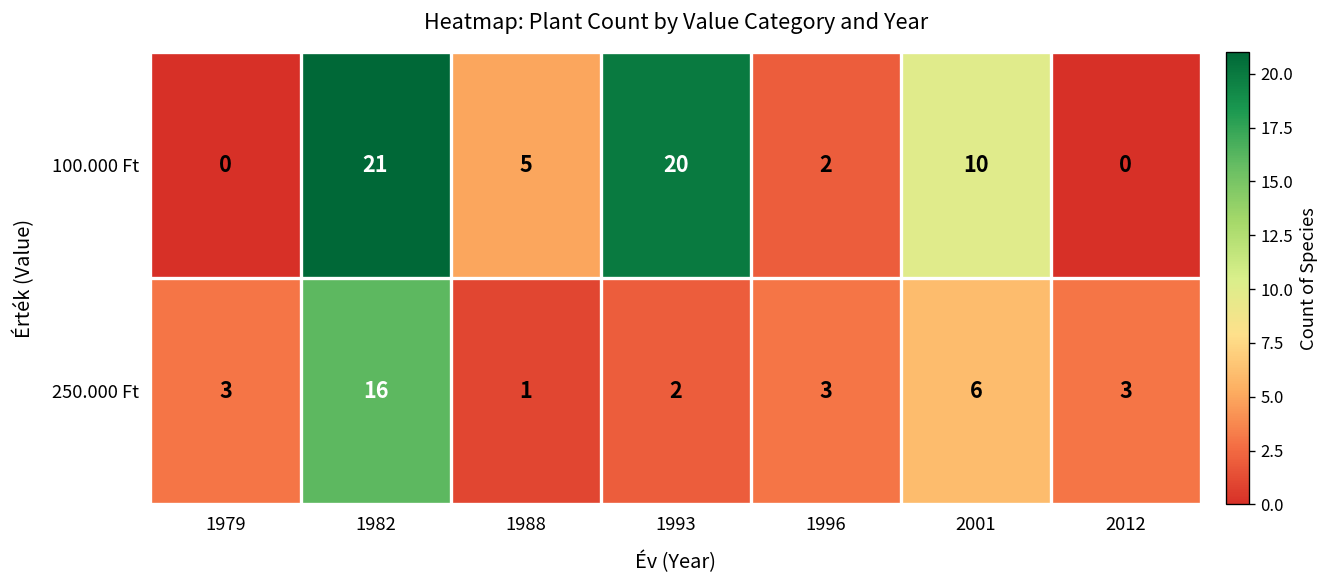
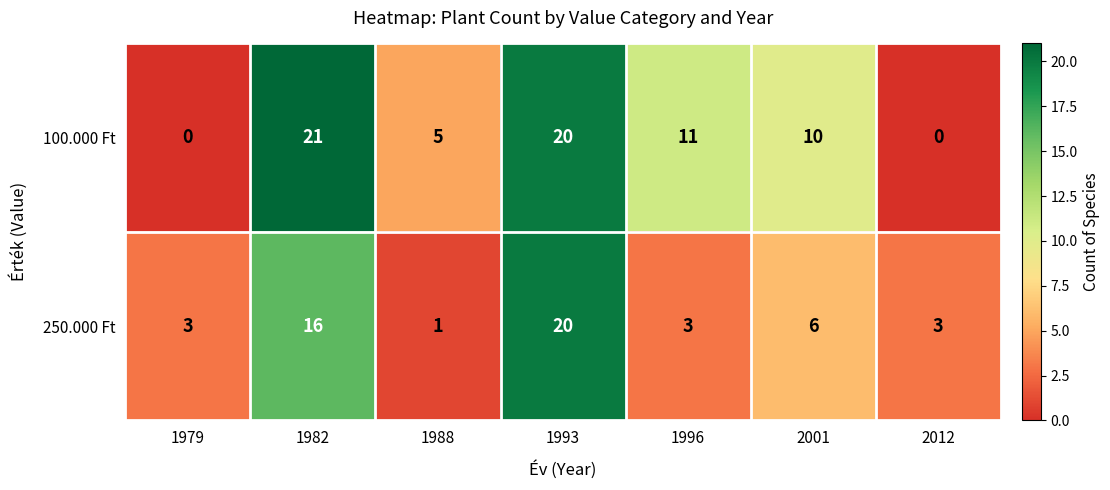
100.000 Ft, 1996: 2 -> 11
250.000 Ft, 1993: 2 -> 20
